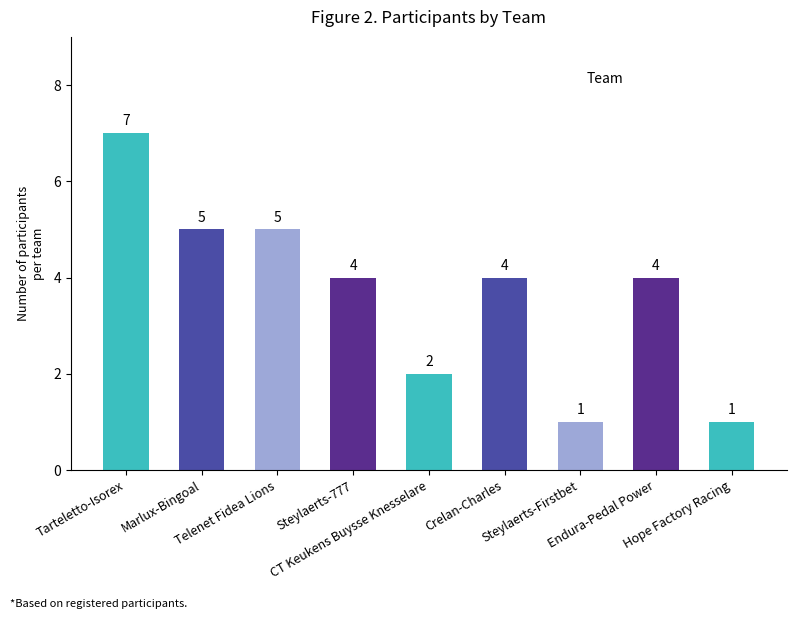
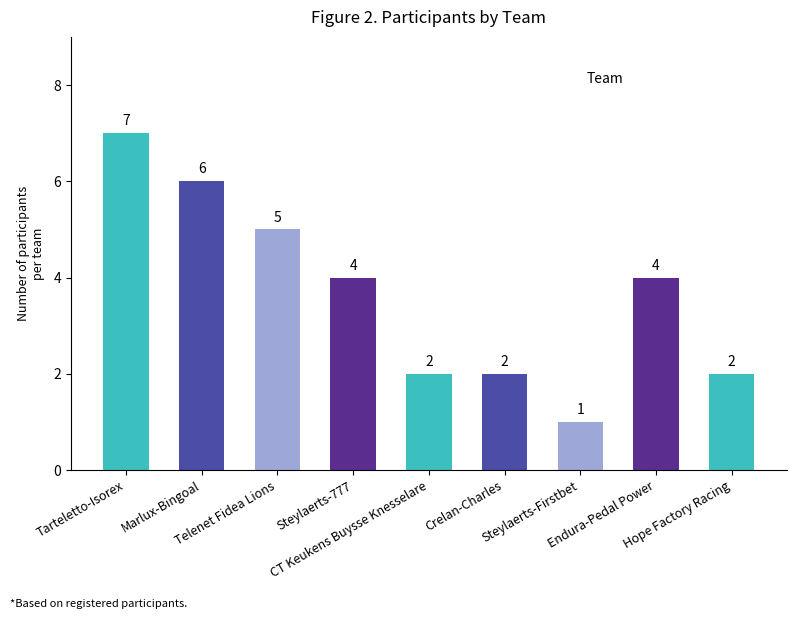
Marlux-Bingoal: 5 -> 6
Crelan-Charles: 4 -> 2
Hope Factory Racing: 1 -> 2
